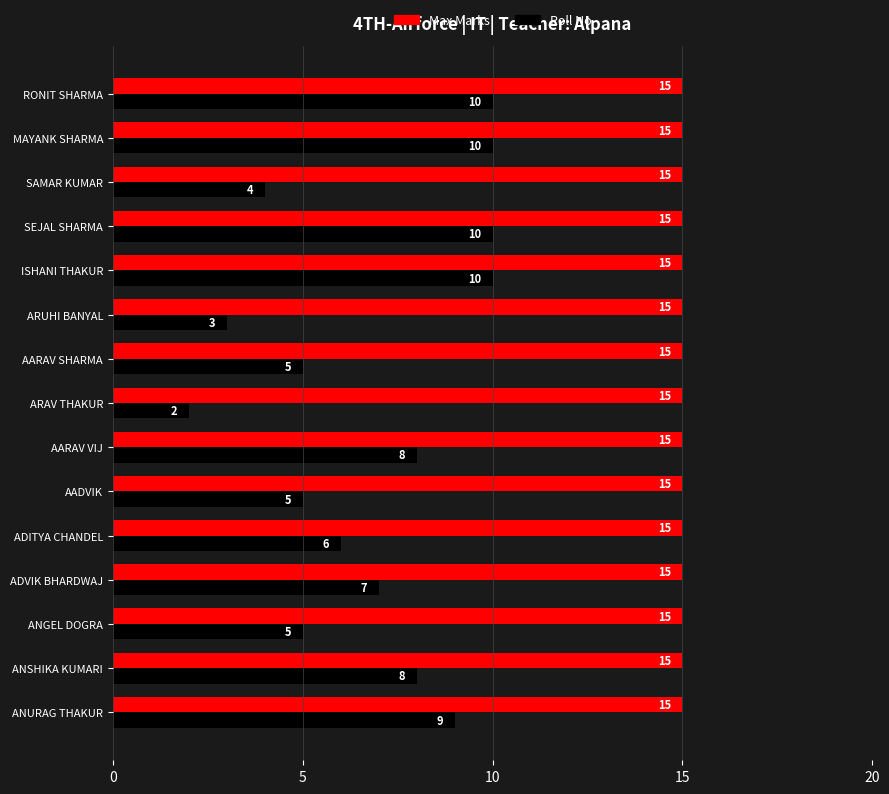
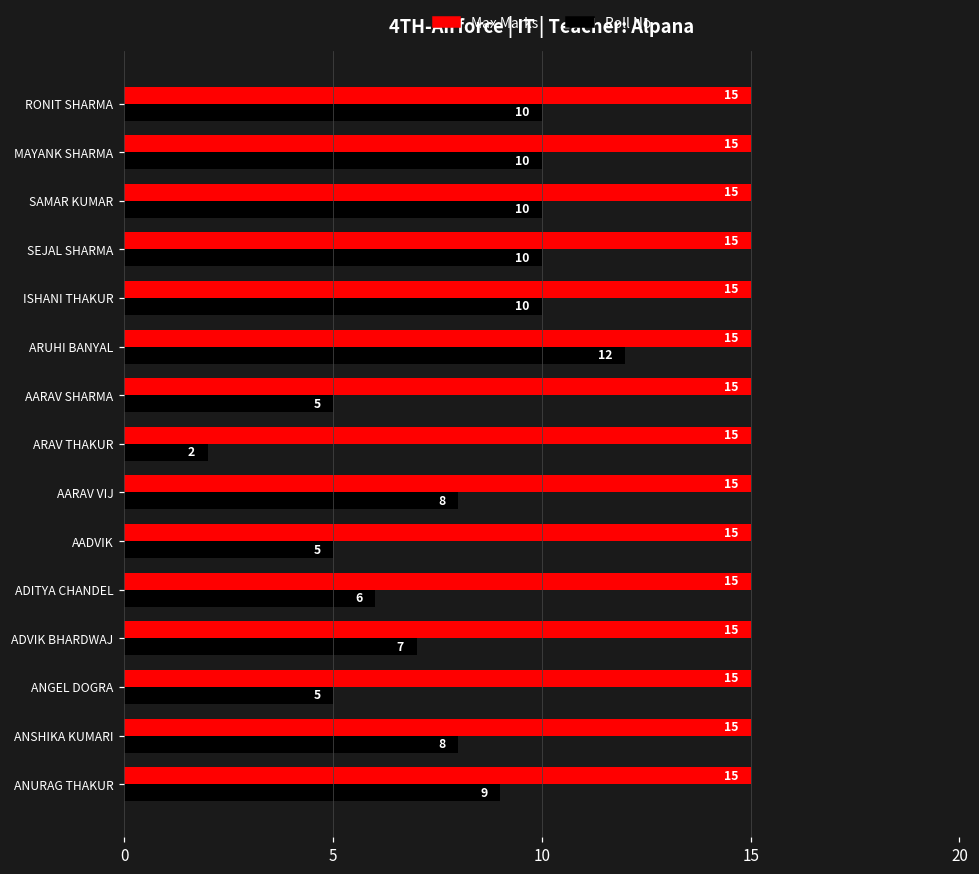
Roll No, SAMAR KUMAR: 4 -> 10
Roll No, ARUHI BANYAL: 3 -> 12
